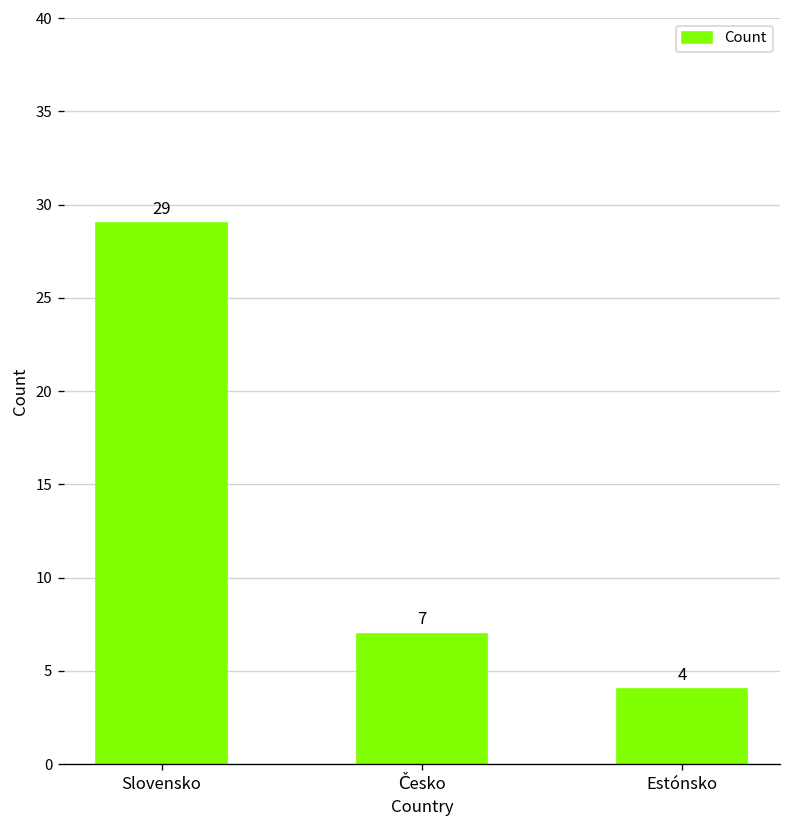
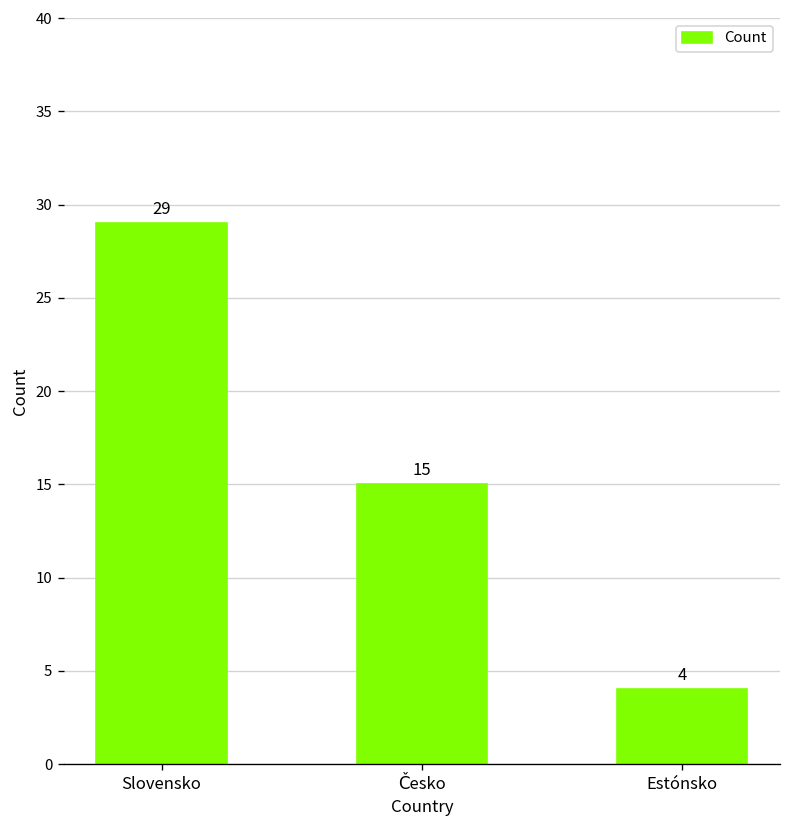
Česko: 7 -> 15
